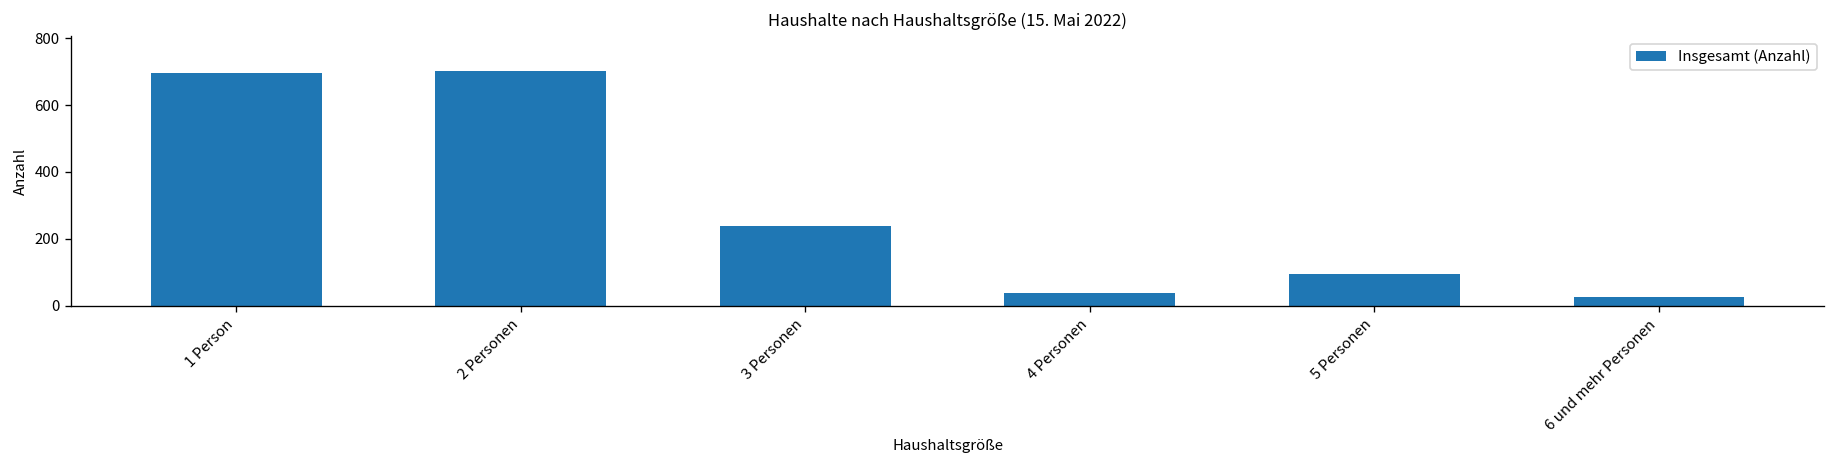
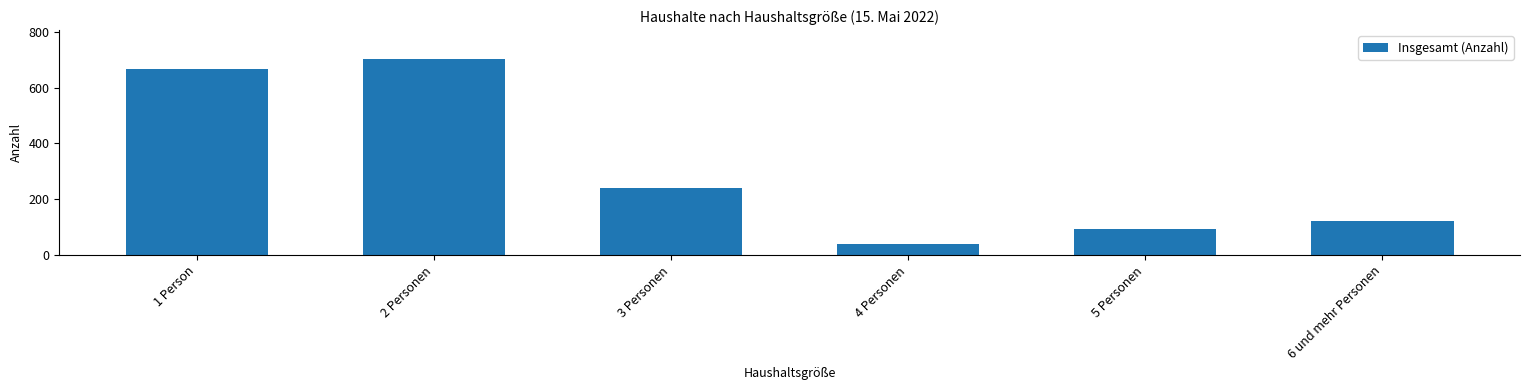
1 Person: 700 -> 670
6 und mehr Personen: 30 -> 120
